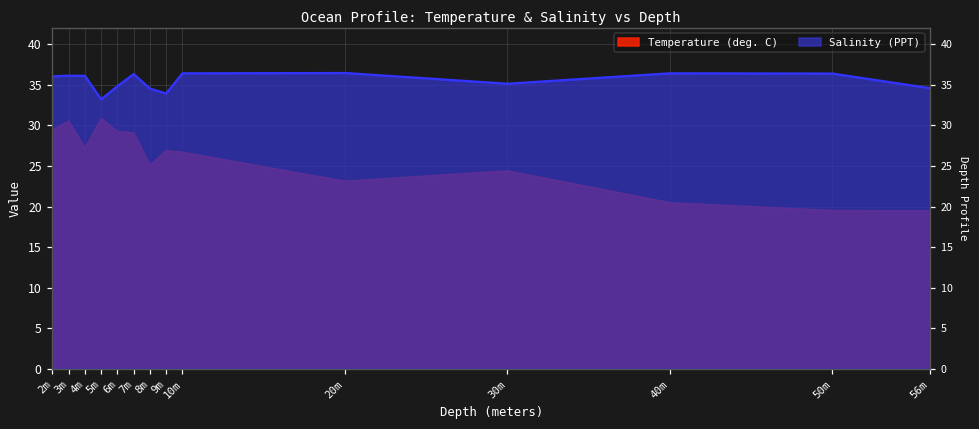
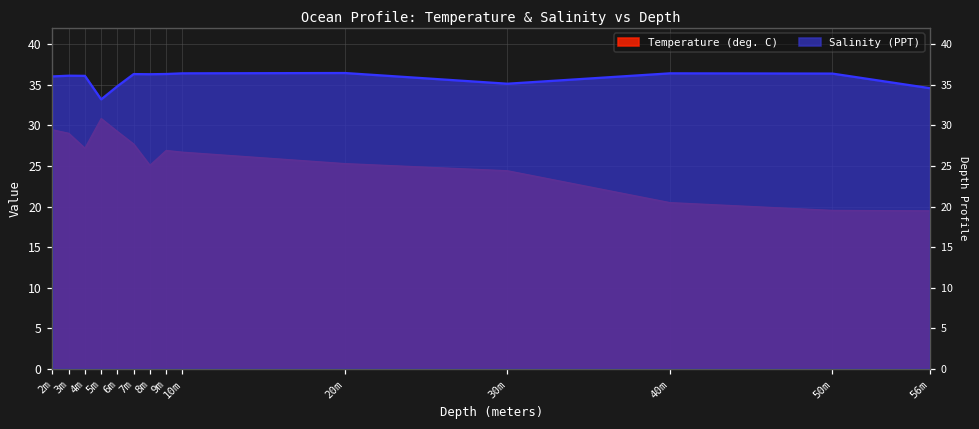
Temperature (deg. C), 3m: 31 -> 29
Temperature (deg. C), 7m: 29 -> 28
Salinity (PPT), 8m: 35 -> 36
Salinity (PPT), 9m: 34 -> 36
Temperature (deg. C), 20m: 23 -> 25
